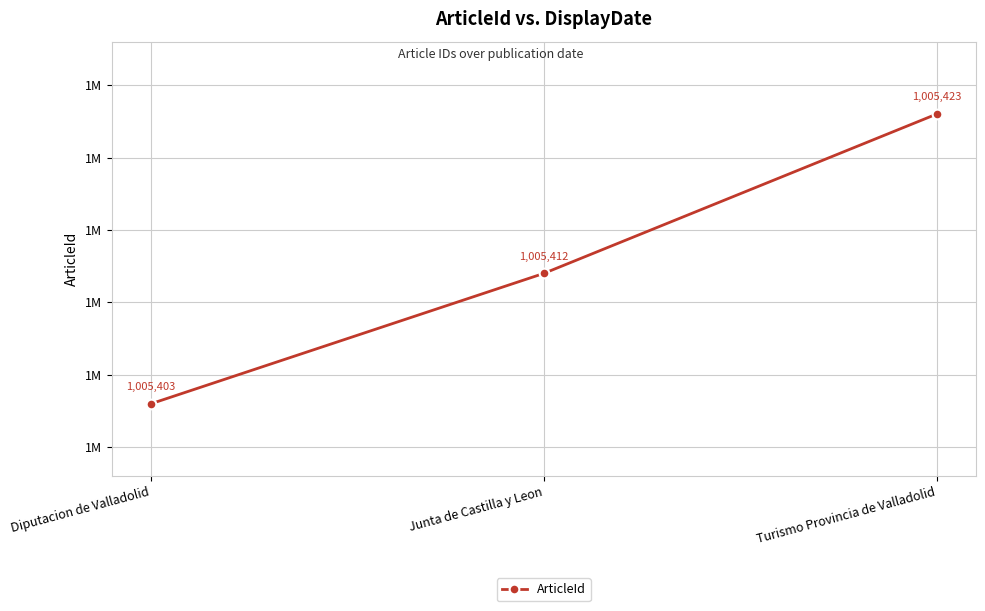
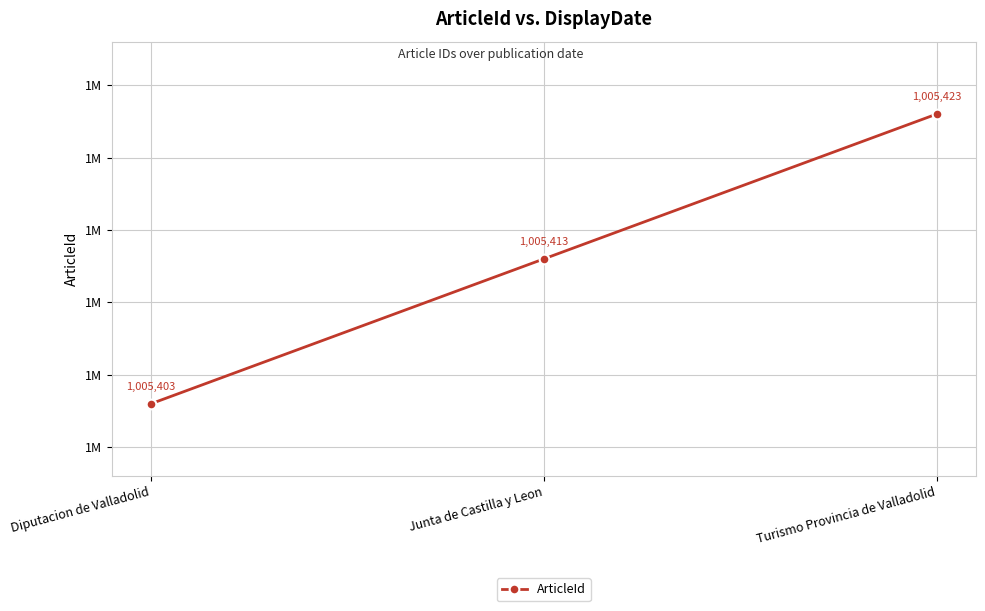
Junta de Castilla y Leon: 1,005,412 -> 1,005,413
